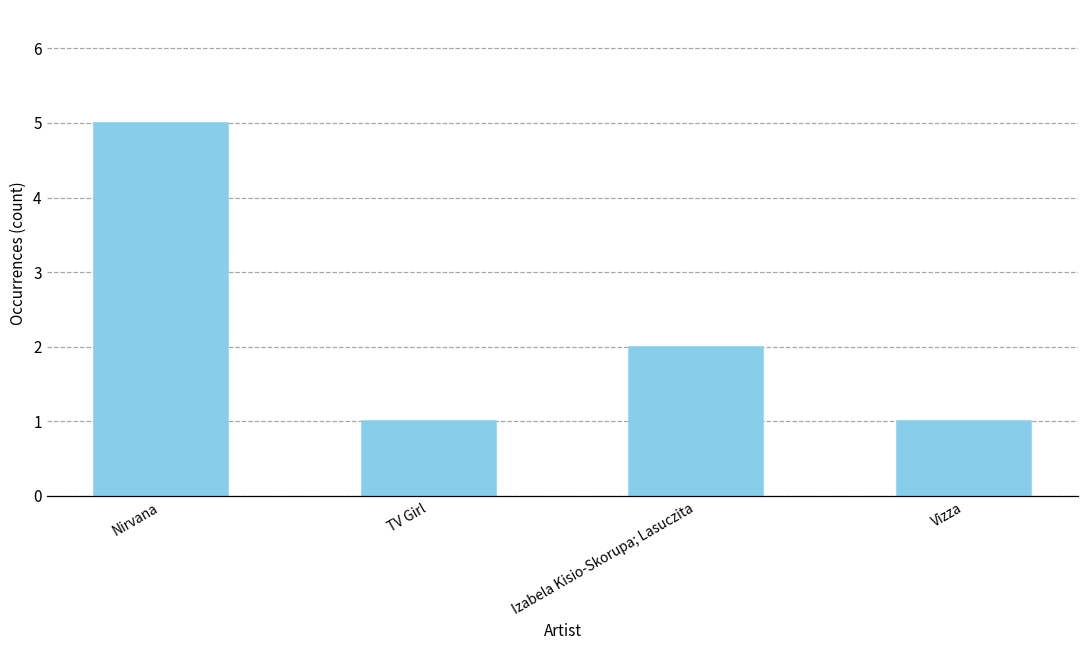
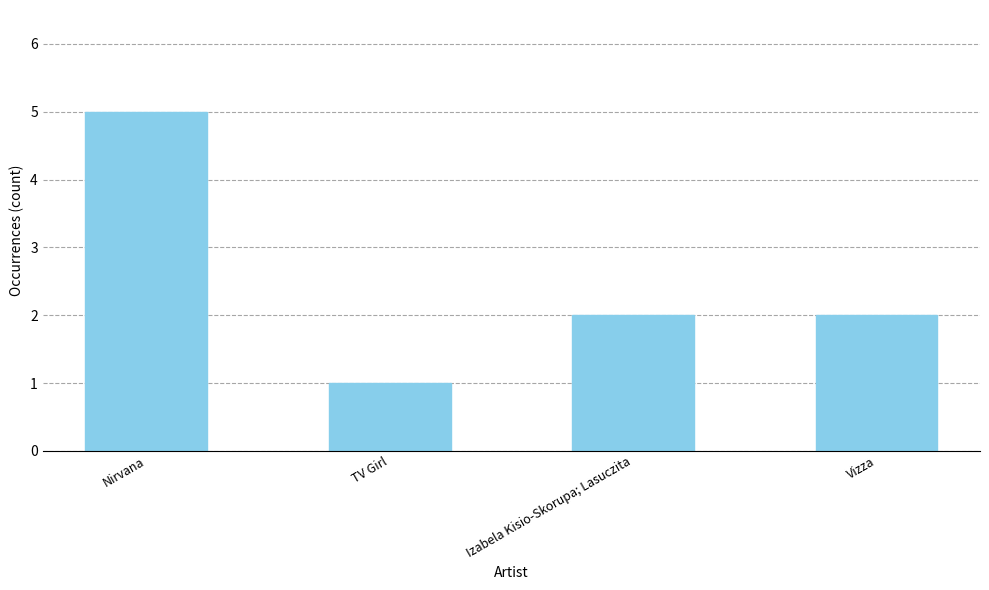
Vizza: 1 -> 2
